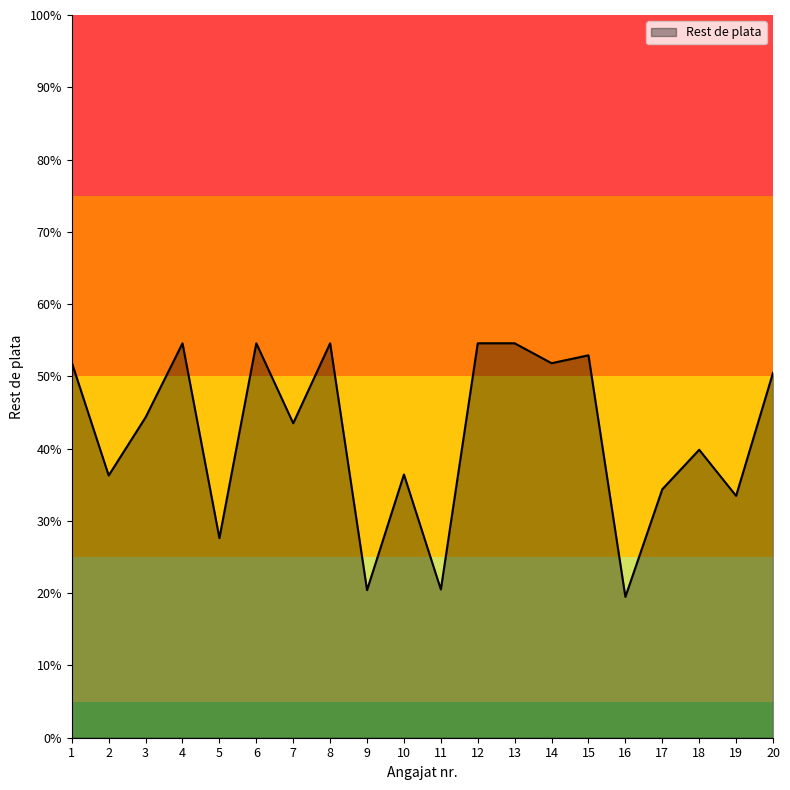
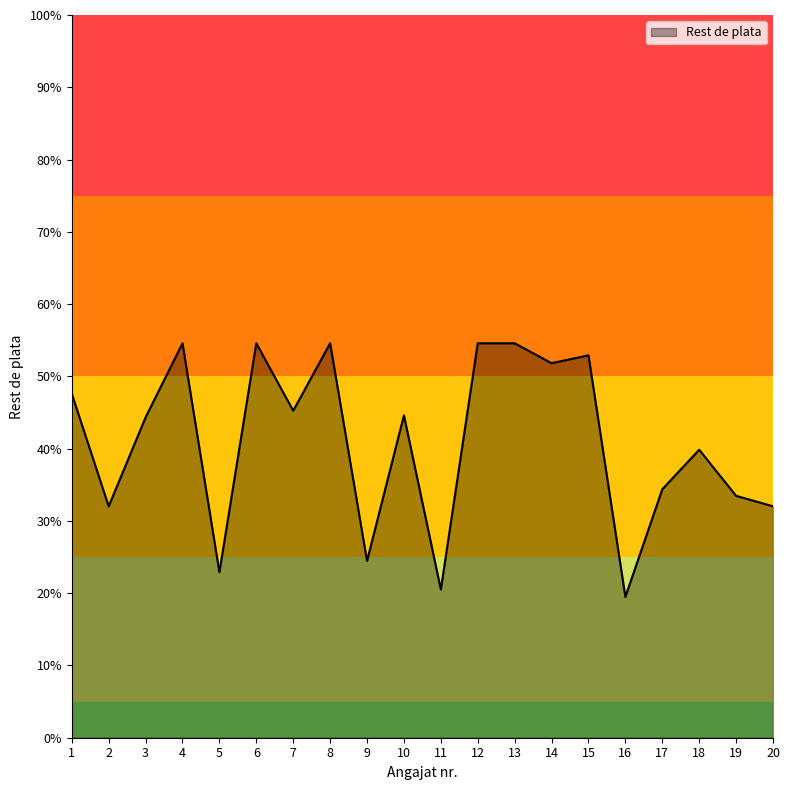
1: 52% -> 48%
2: 36% -> 32%
5: 28% -> 23%
7: 44% -> 45%
9: 20% -> 24%
10: 36% -> 45%
20: 50% -> 32%
